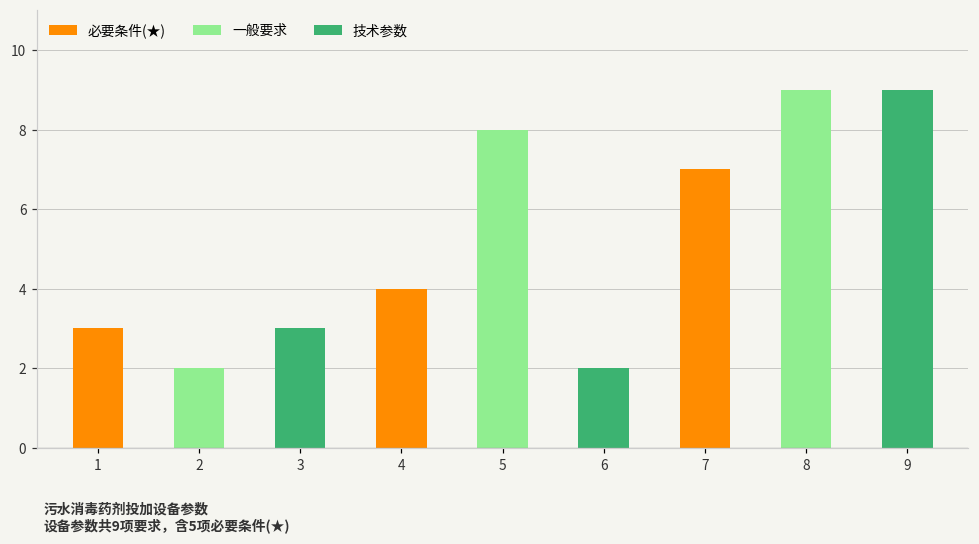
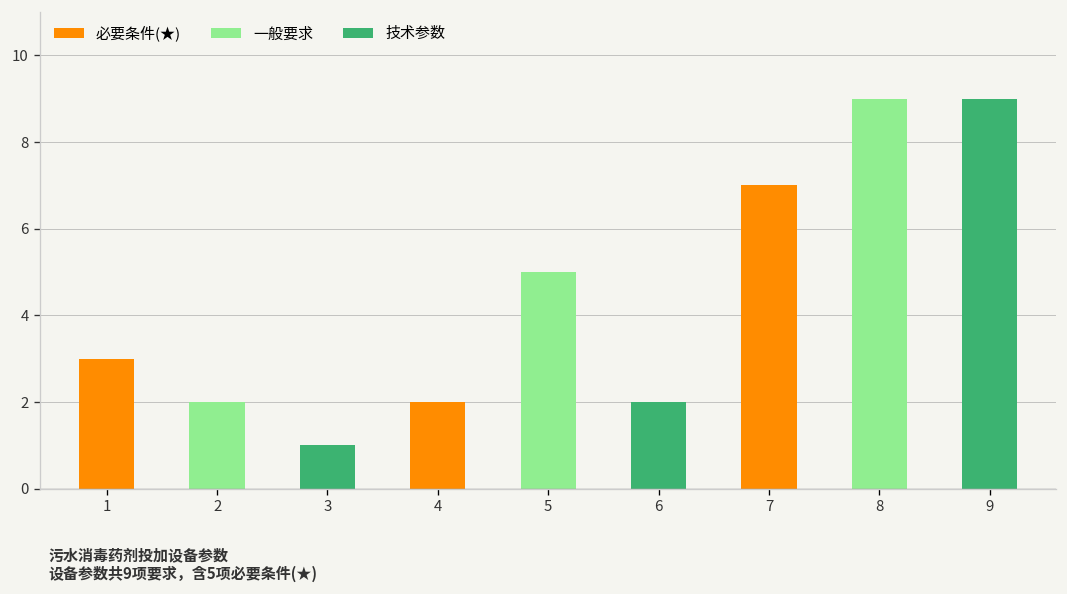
3: 3 -> 1
4: 4 -> 2
5: 8 -> 5
